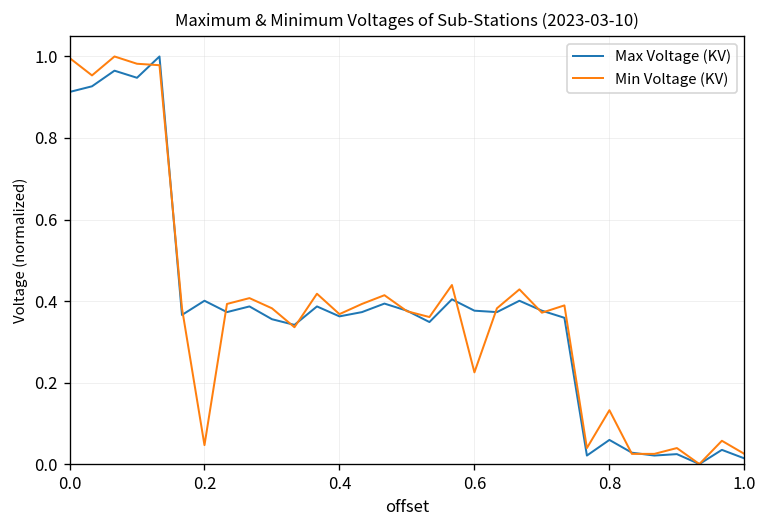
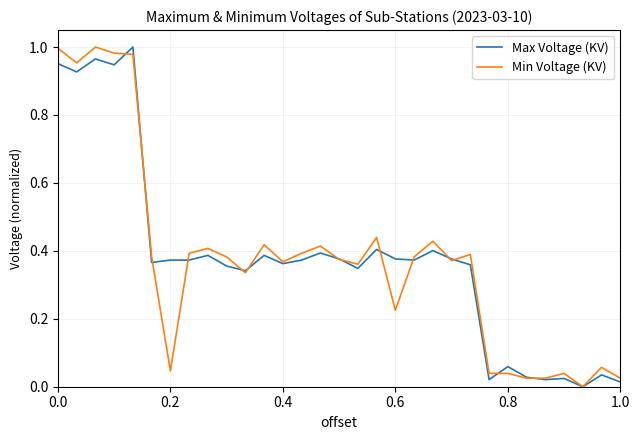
Max Voltage (KV), 0.0: 0.91 -> 0.95
Max Voltage (KV), 0.2: 0.40 -> 0.37
Min Voltage (KV), 0.8: 0.13 -> 0.04
